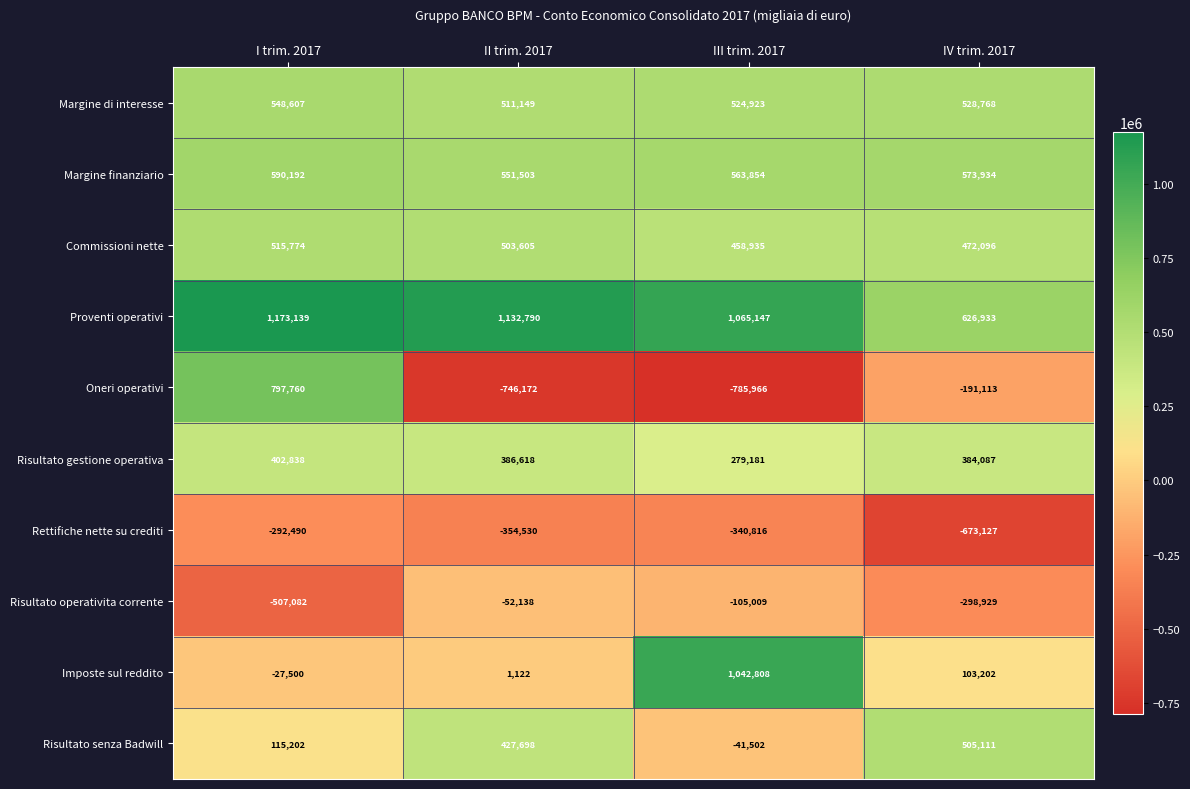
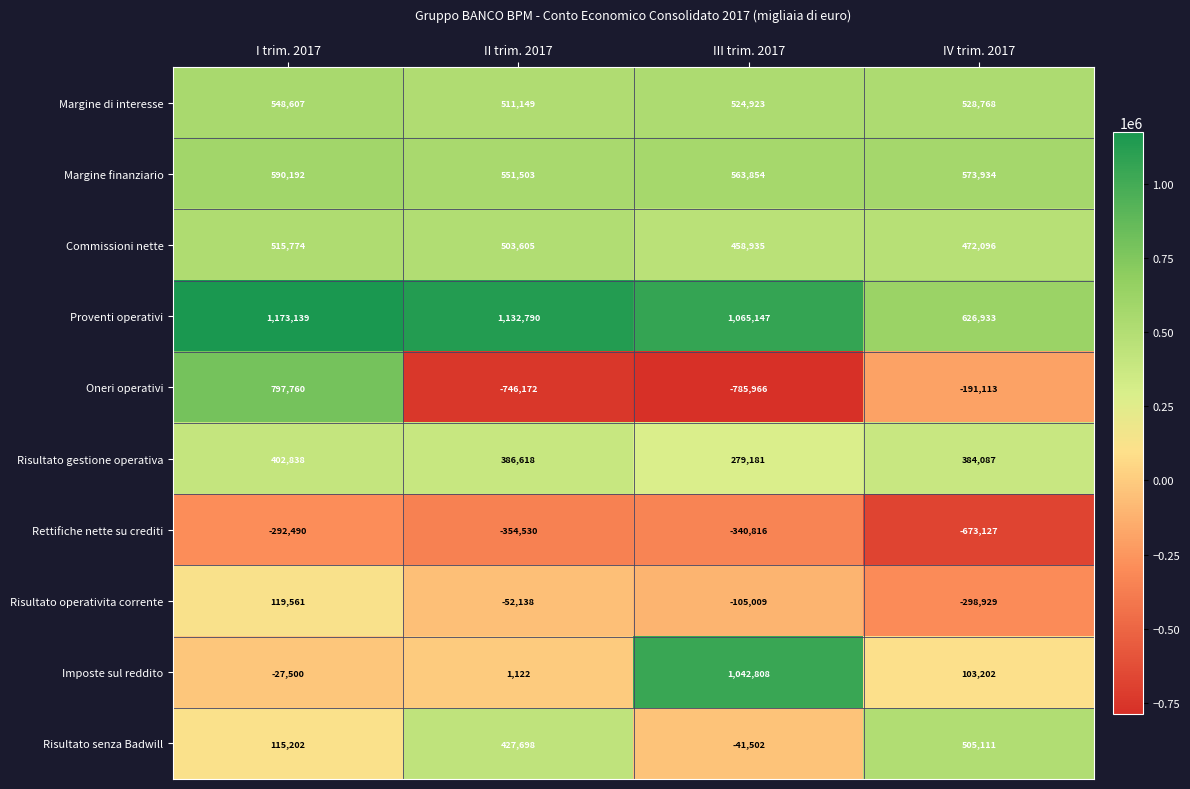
Risultato operativita corrente, I trim. 2017: -507,082 -> 119,561
